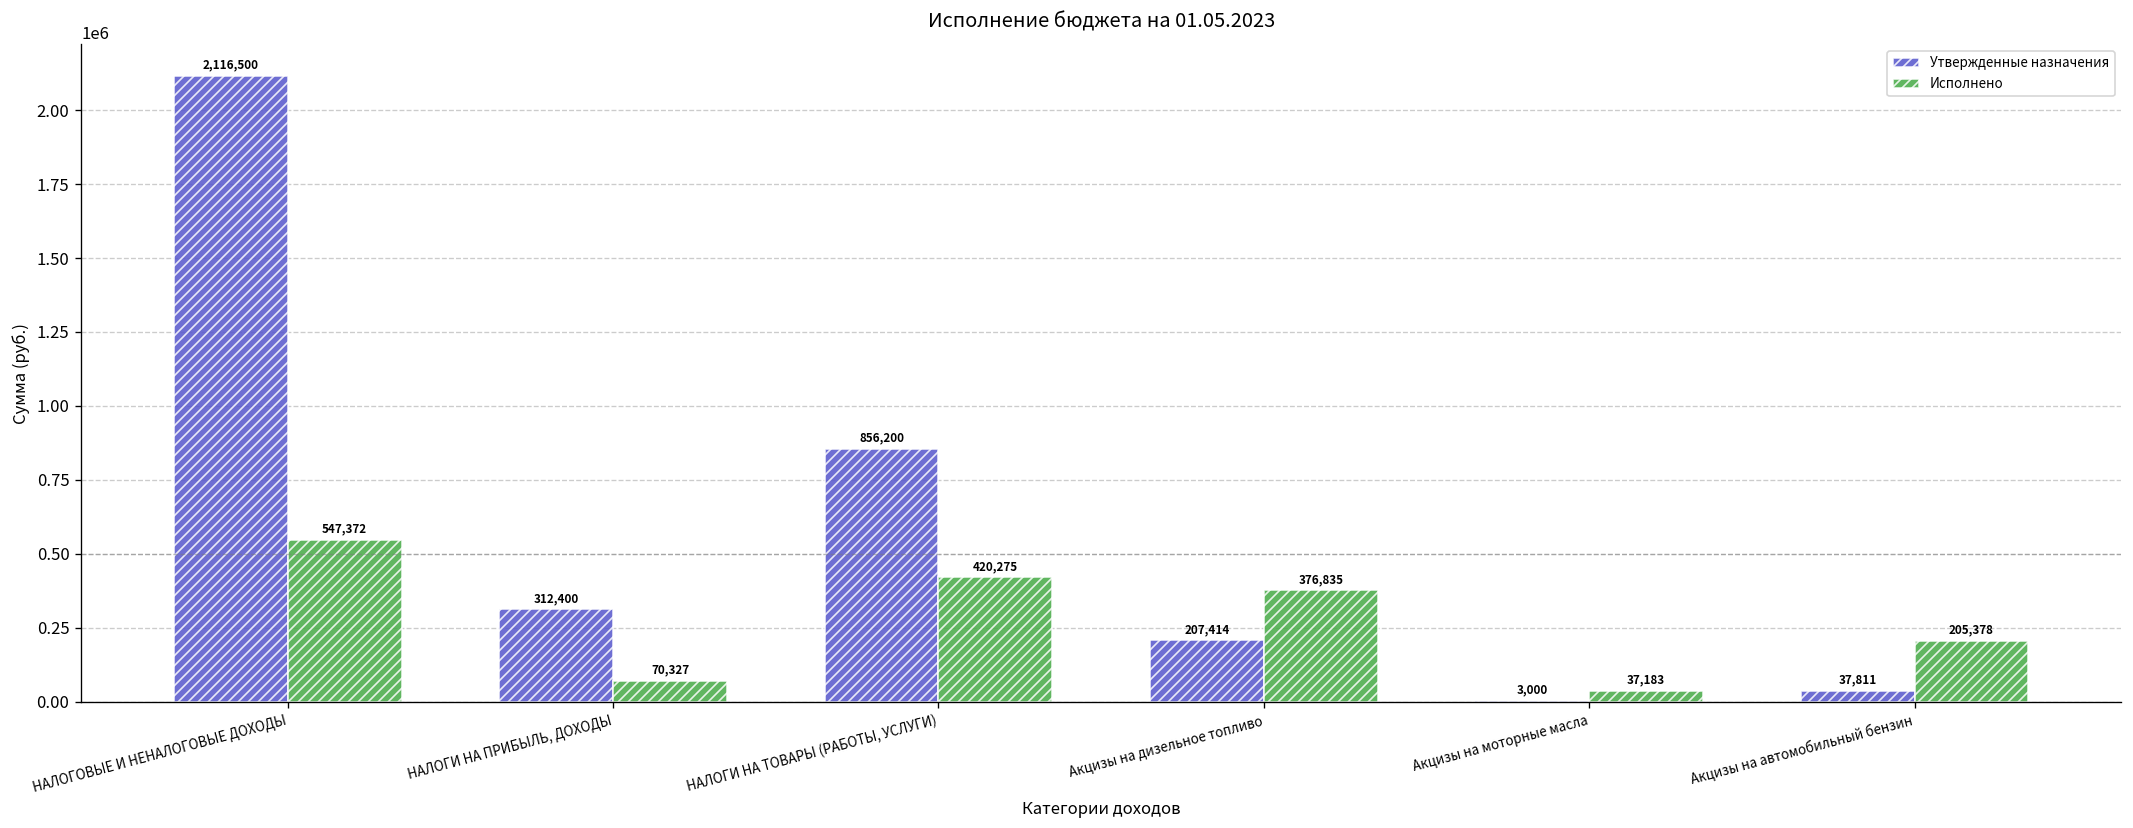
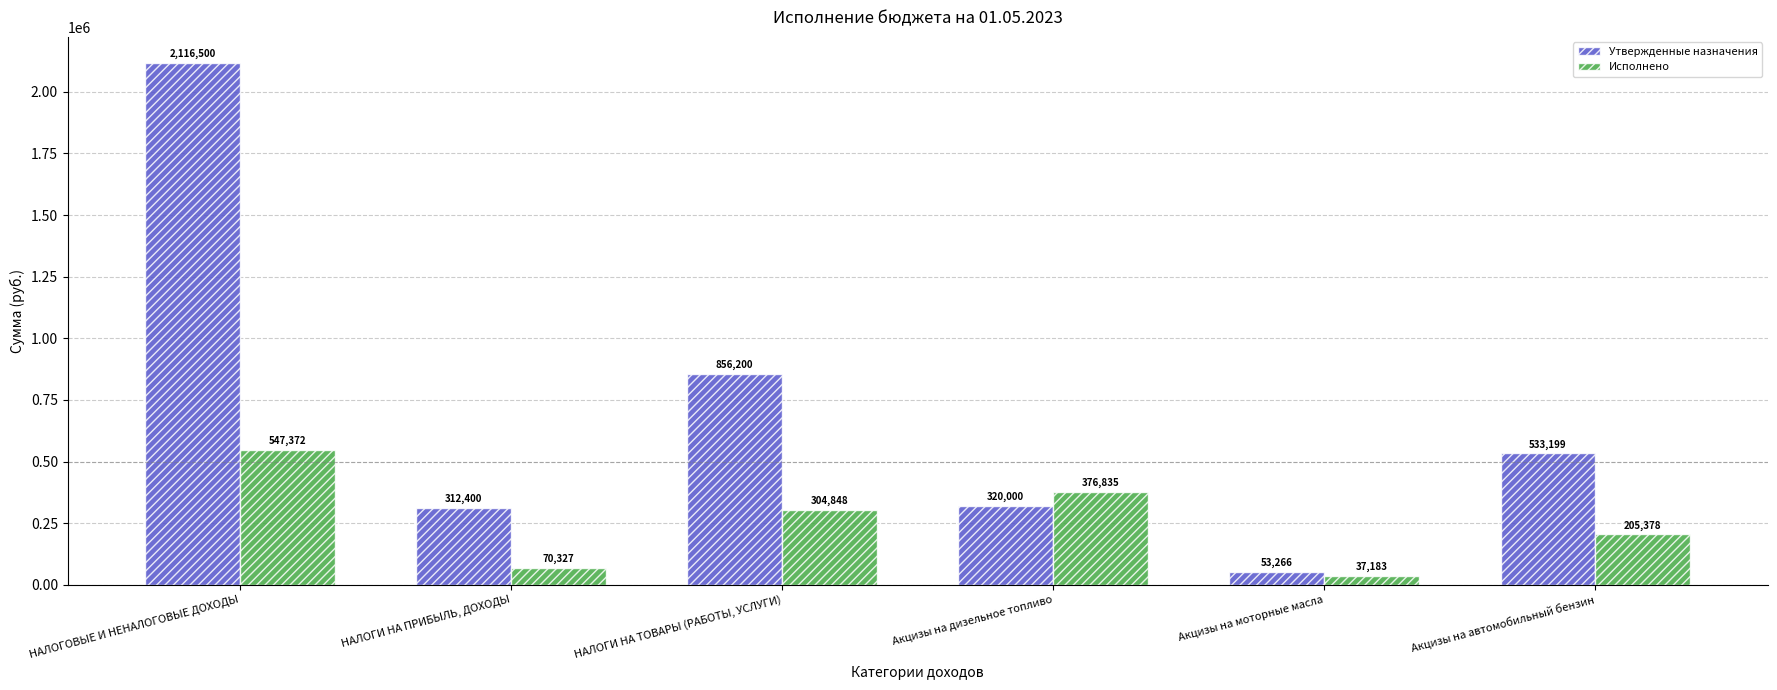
Исполнено, НАЛОГИ НА ТОВАРЫ (РАБОТЫ, УСЛУГИ): 420,275 -> 304,848
Утвержденные назначения, Акцизы на дизельное топливо: 207,414 -> 320,000
Утвержденные назначения, Акцизы на моторные масла: 3,000 -> 53,266
Утвержденные назначения, Акцизы на автомобильный бензин: 37,811 -> 533,199
